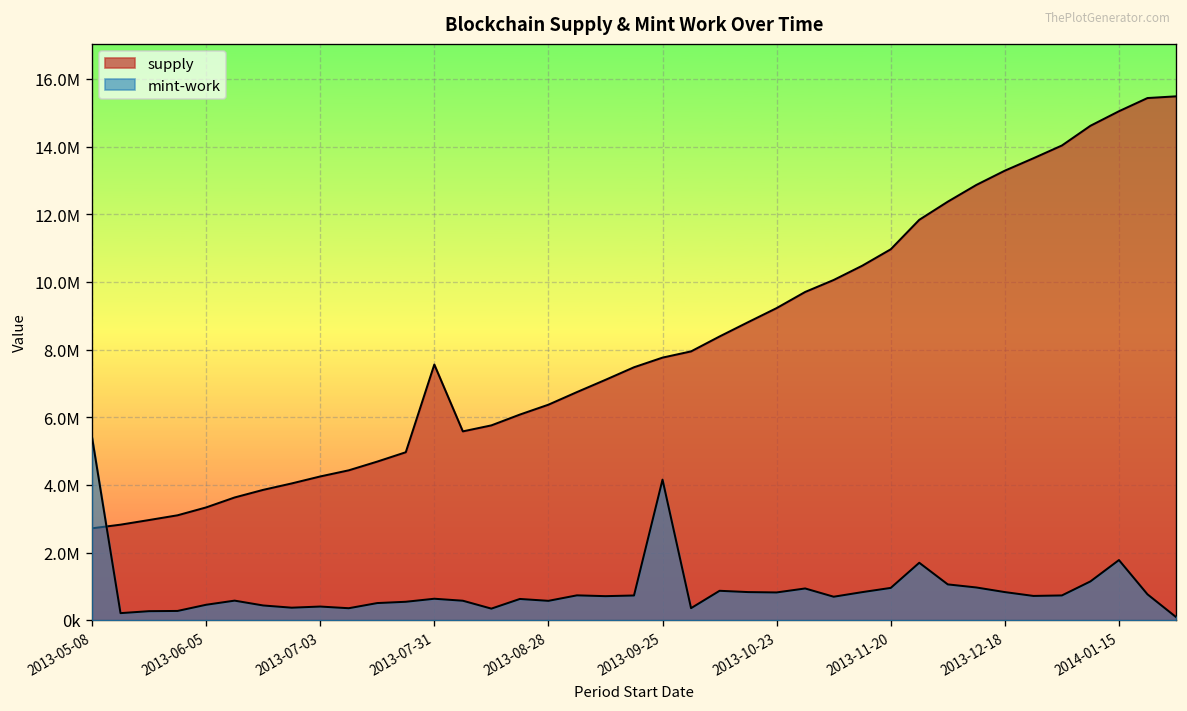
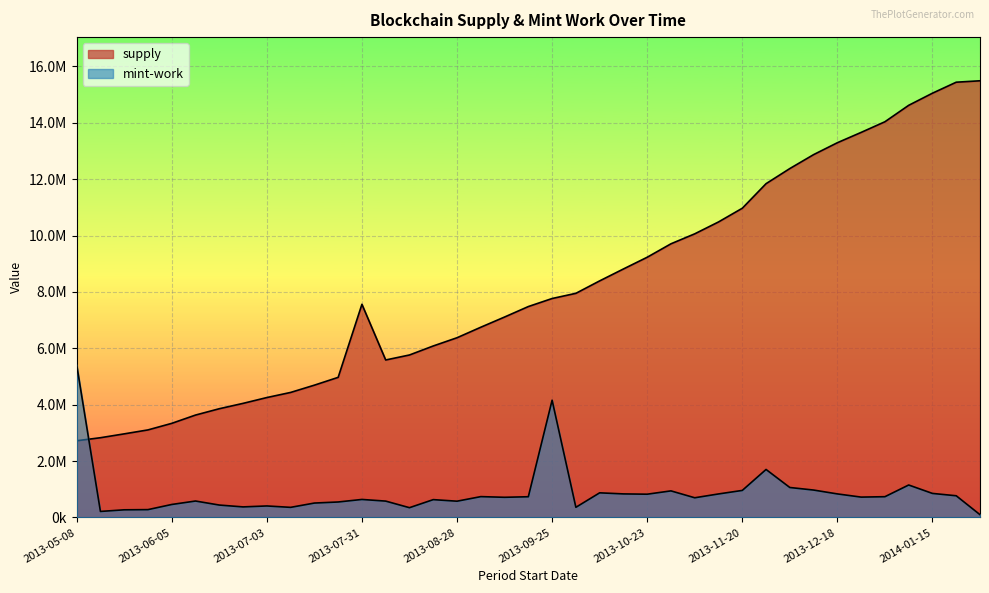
mint-work, 2014-01-15: 1800000 -> 900000
